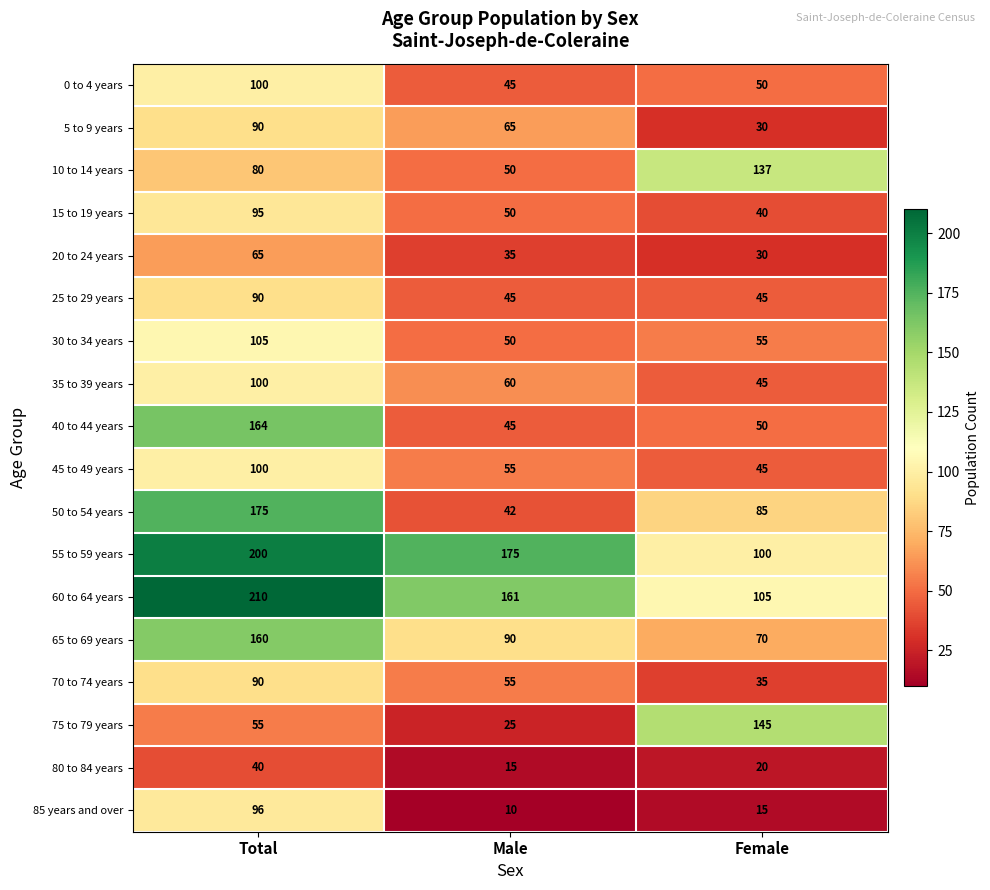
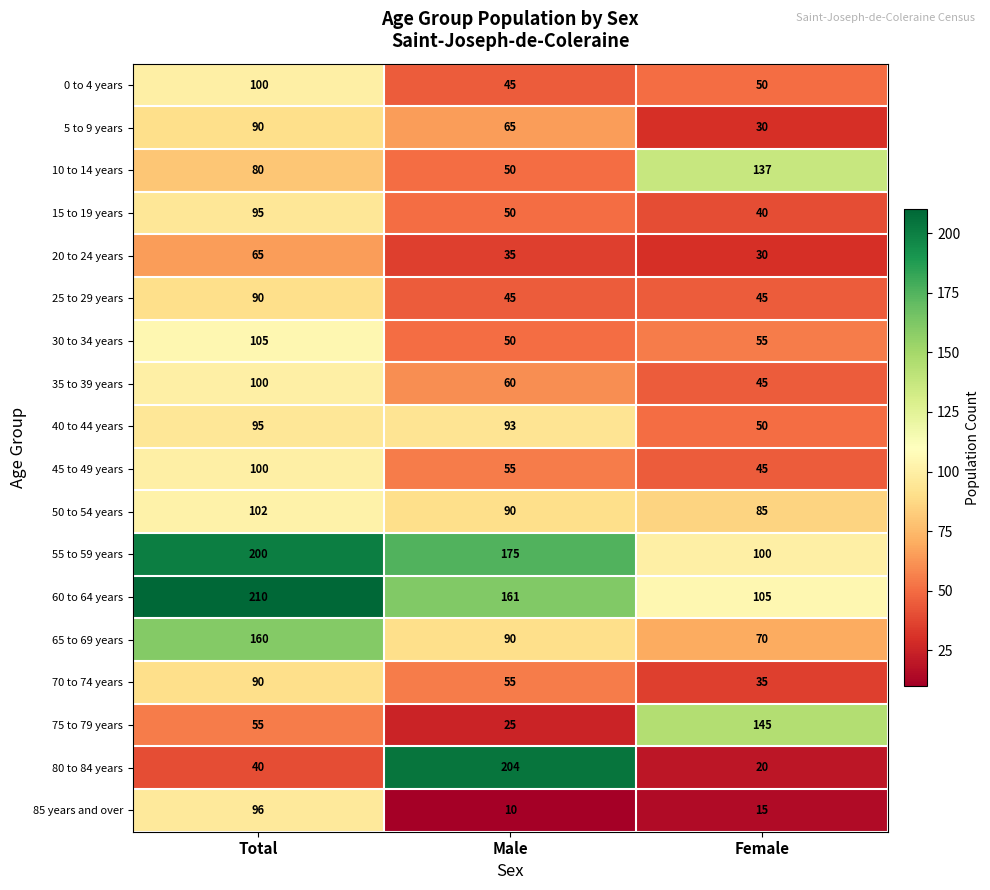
40 to 44 years, Total: 164 -> 95
40 to 44 years, Male: 45 -> 93
50 to 54 years, Total: 175 -> 102
50 to 54 years, Male: 42 -> 90
80 to 84 years, Male: 15 -> 204
